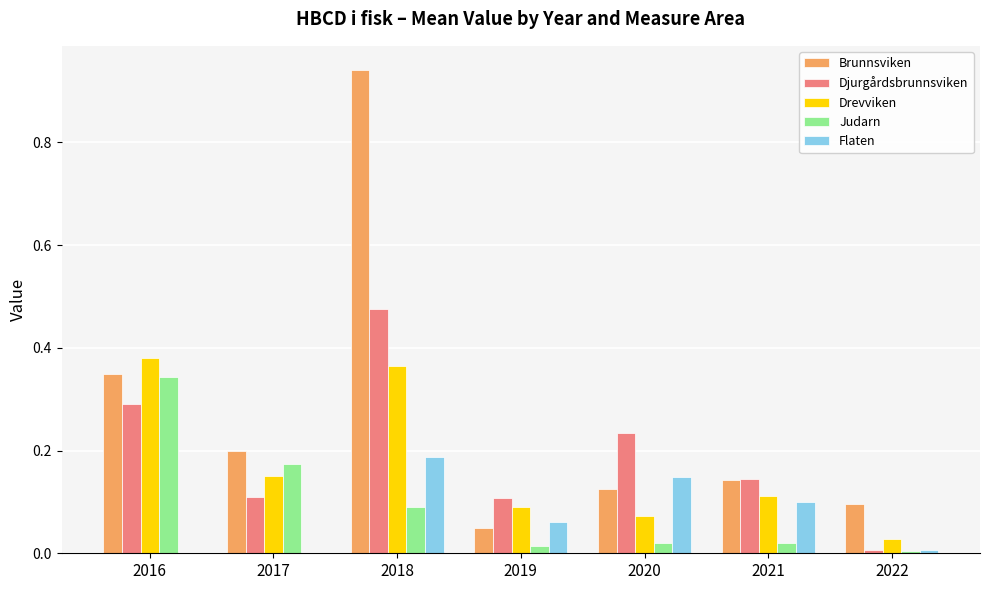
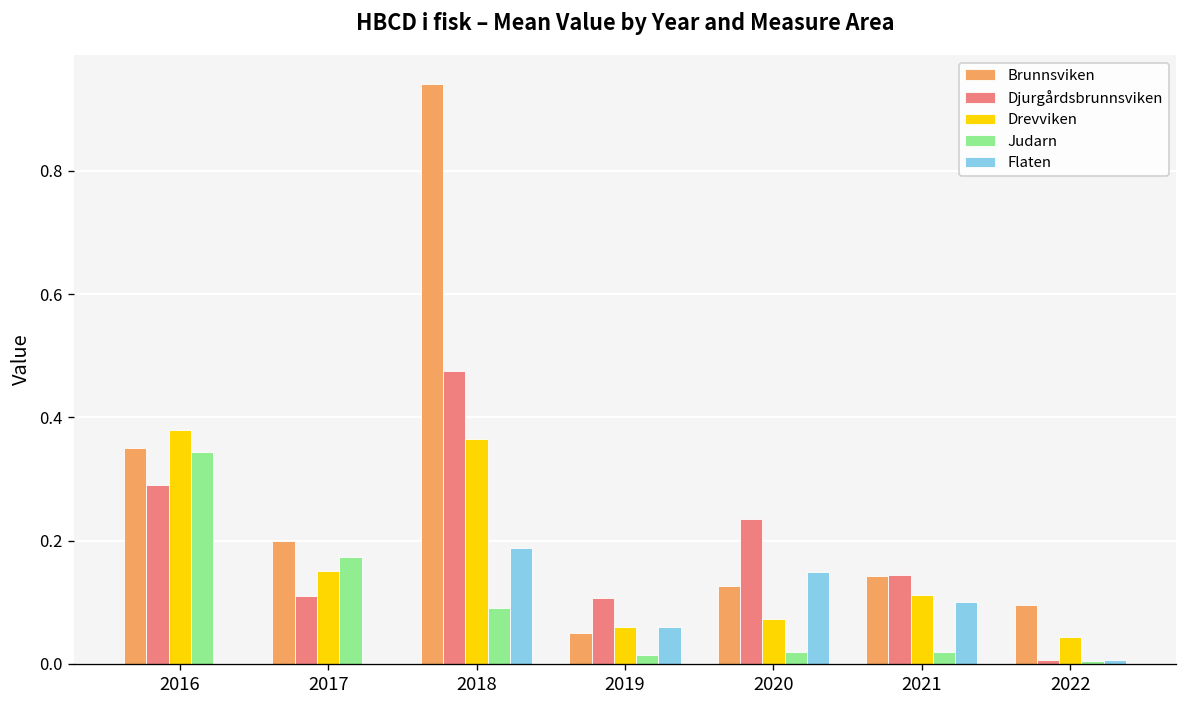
Drevviken, 2019: 0.09 -> 0.06
Drevviken, 2022: 0.03 -> 0.04
